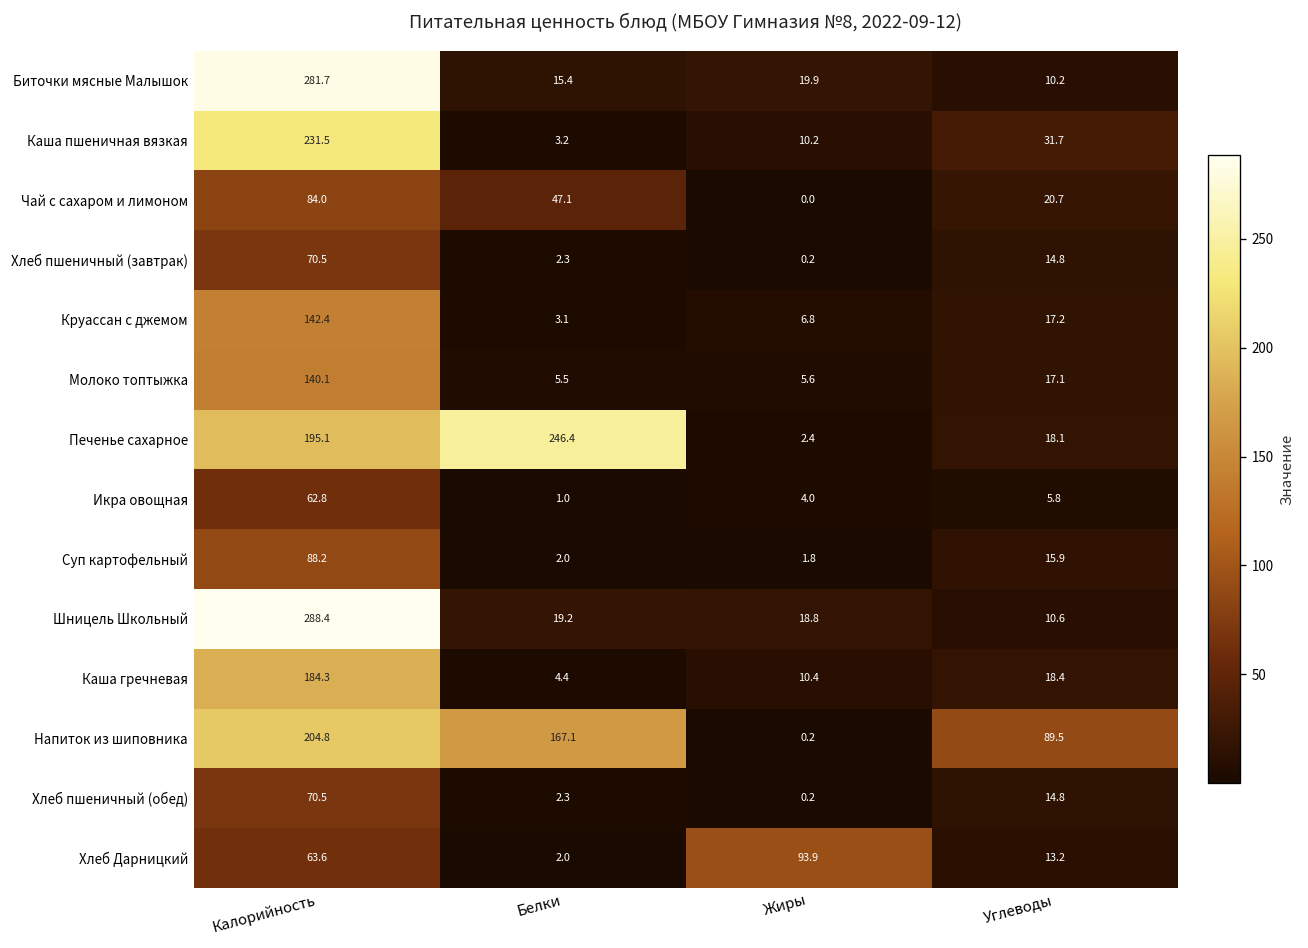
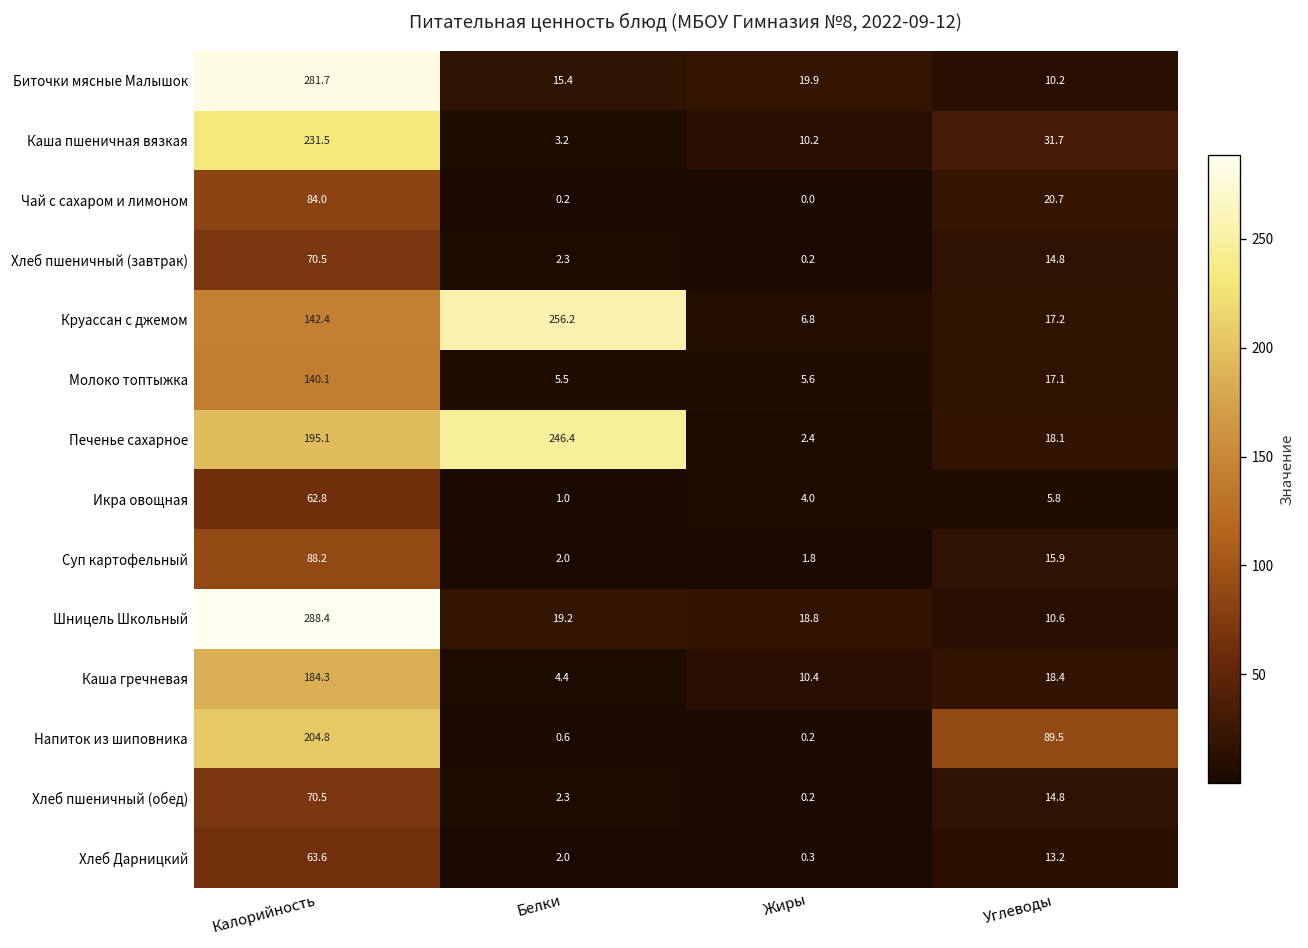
Чай с сахаром и лимоном, Белки: 47.1 -> 0.2
Круассан с джемом, Белки: 3.1 -> 256.2
Напиток из шиповника, Белки: 167.1 -> 0.6
Хлеб Дарницкий, Жиры: 93.9 -> 0.3
